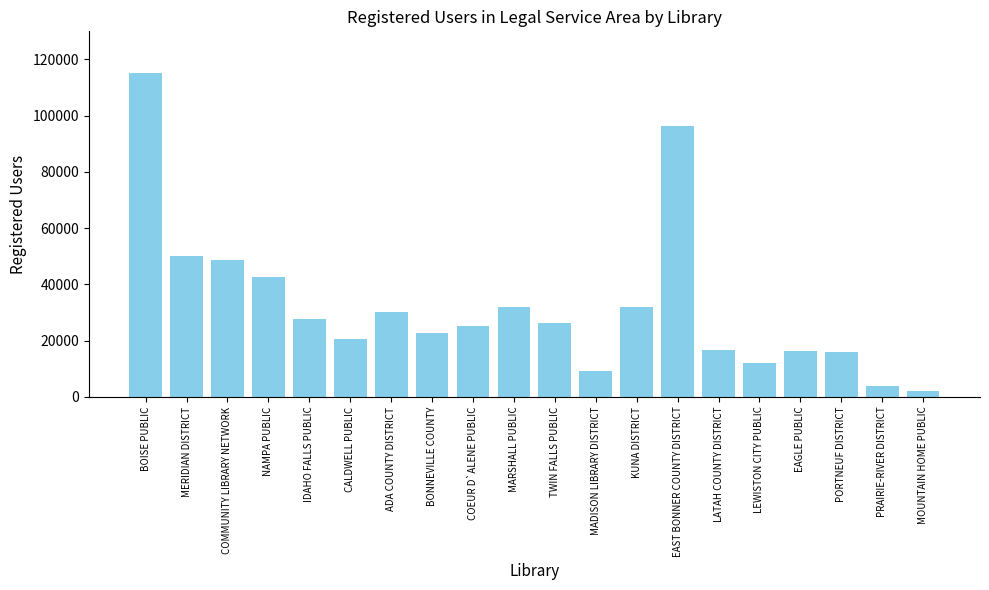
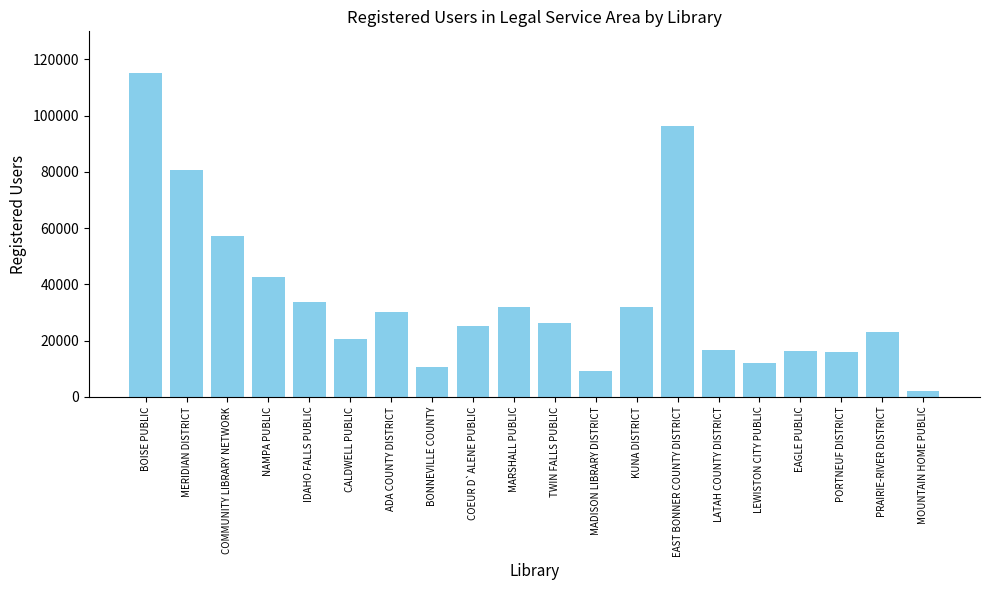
MERIDIAN DISTRICT: 50000 -> 81000
COMMUNITY LIBRARY NETWORK: 49000 -> 57000
IDAHO FALLS PUBLIC: 28000 -> 34000
BONNEVILLE COUNTY: 23000 -> 11000
PRAIRIE-RIVER DISTRICT: 4000 -> 23000
